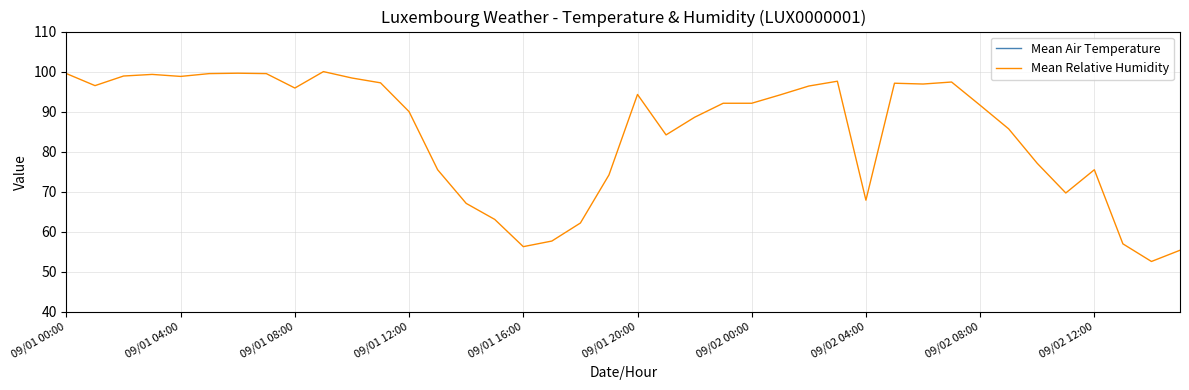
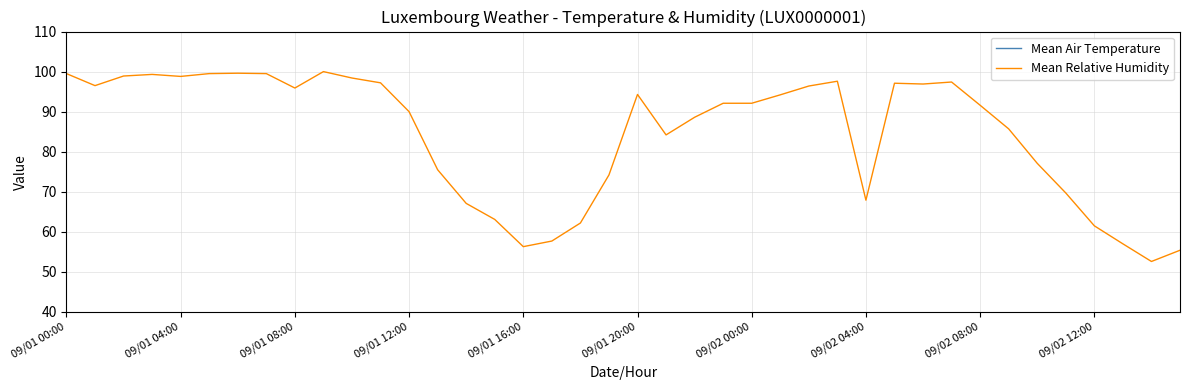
Mean Relative Humidity, 09/02 12:00: 76 -> 62
